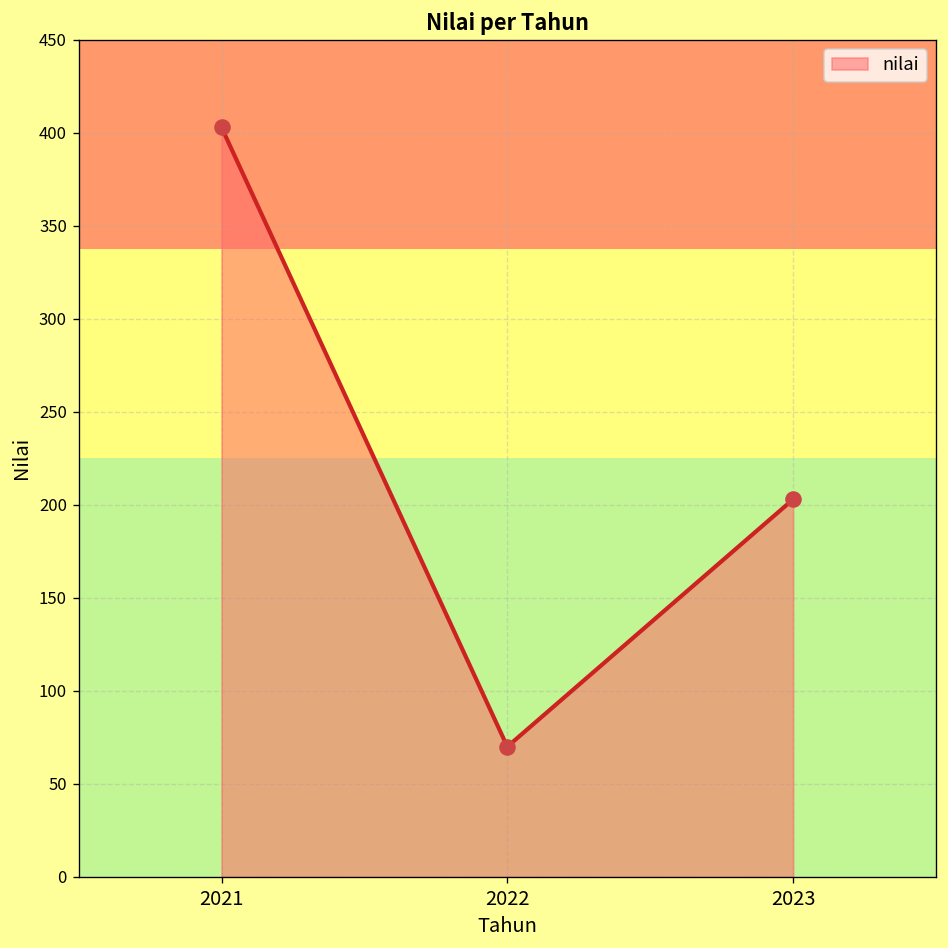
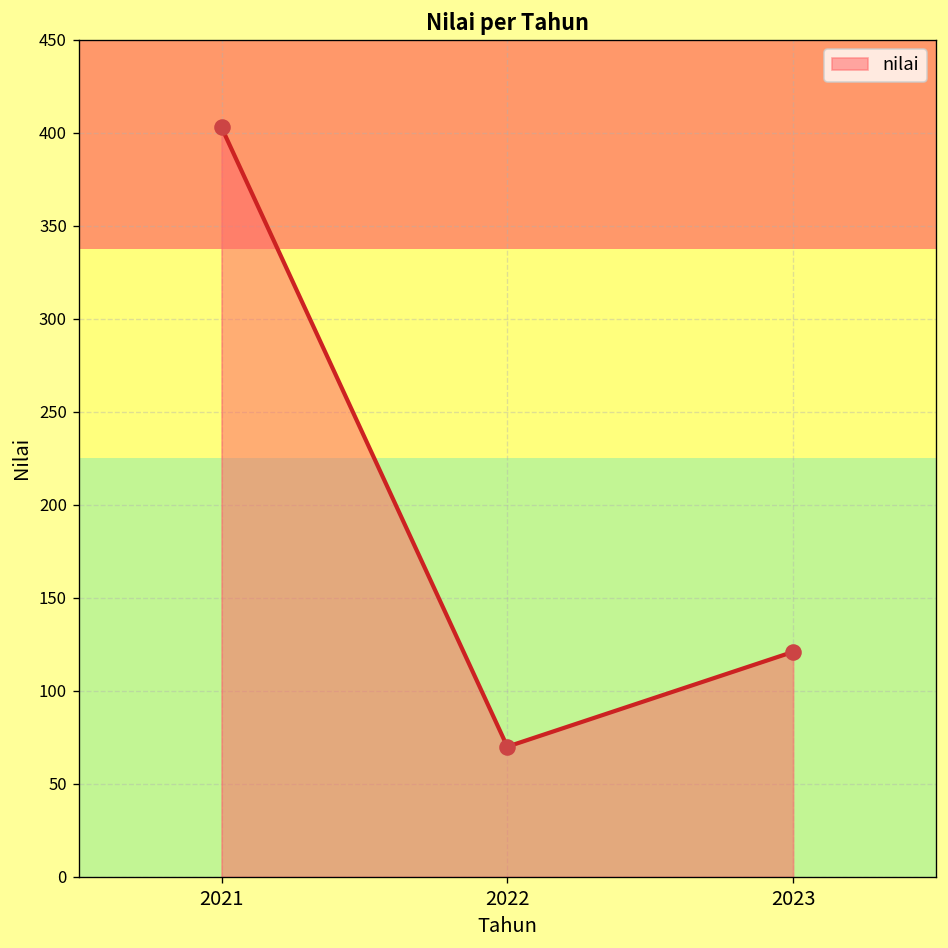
2023: 203 -> 121
